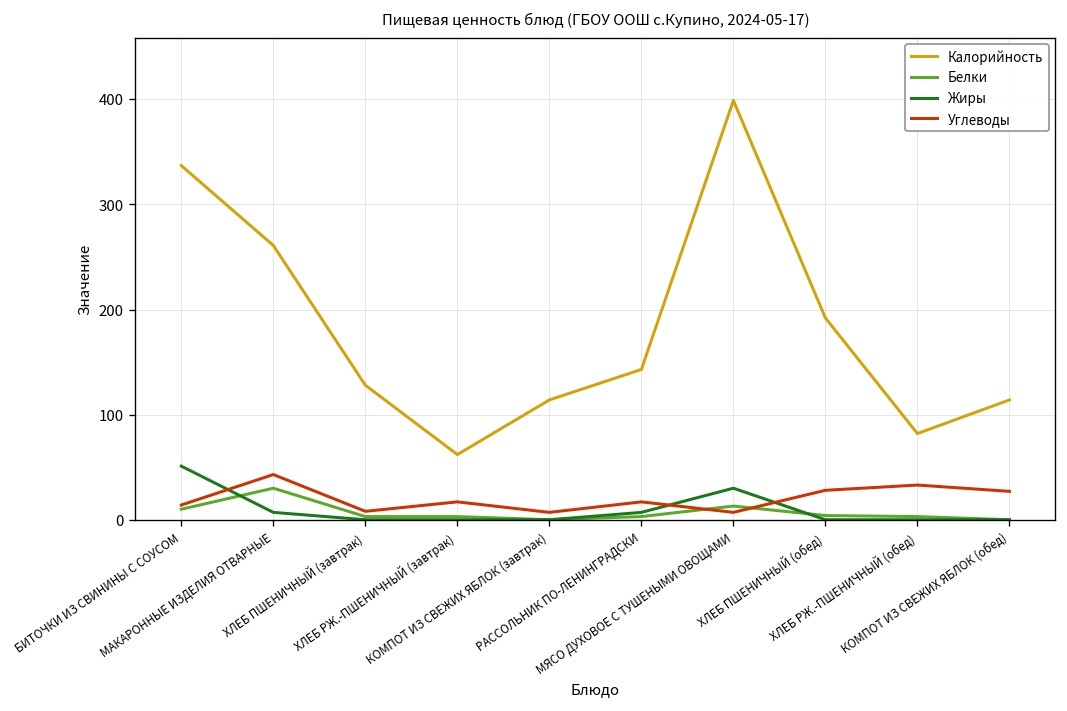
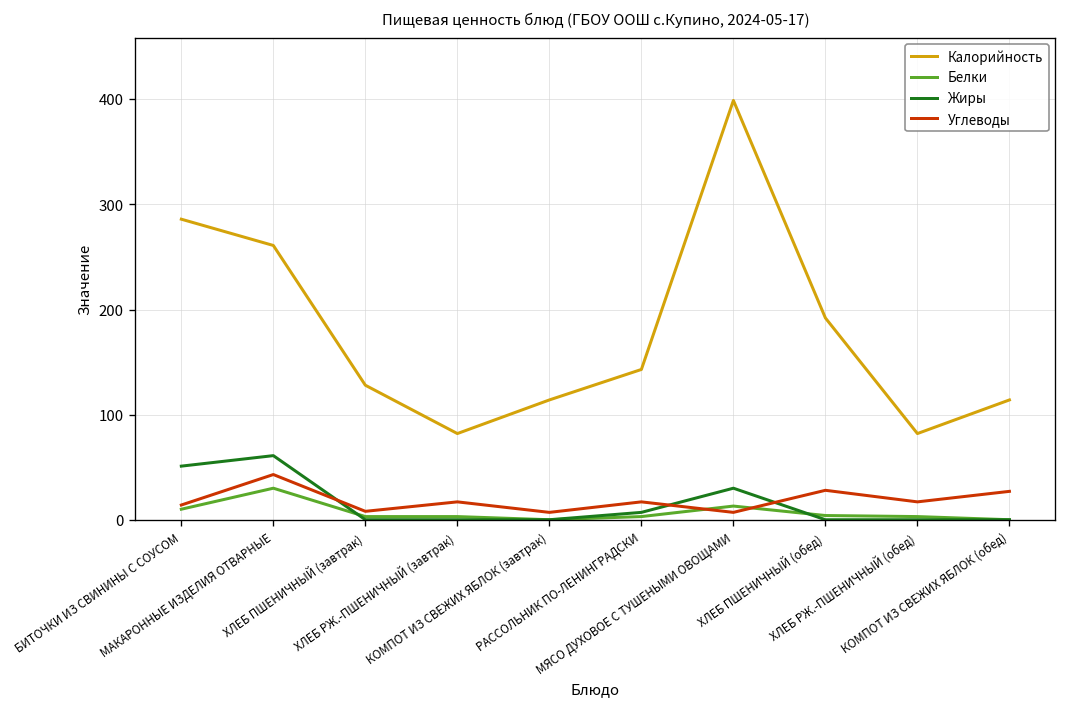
Калорийность, БИТОЧКИ ИЗ СВИНИНЫ С СОУСОМ: 340 -> 290
Жиры, МАКАРОННЫЕ ИЗДЕЛИЯ ОТВАРНЫЕ: 10 -> 60
Калорийность, ХЛЕБ РЖ.-ПШЕНИЧНЫЙ (завтрак): 60 -> 80
Углеводы, ХЛЕБ РЖ.-ПШЕНИЧНЫЙ (обед): 30 -> 20
